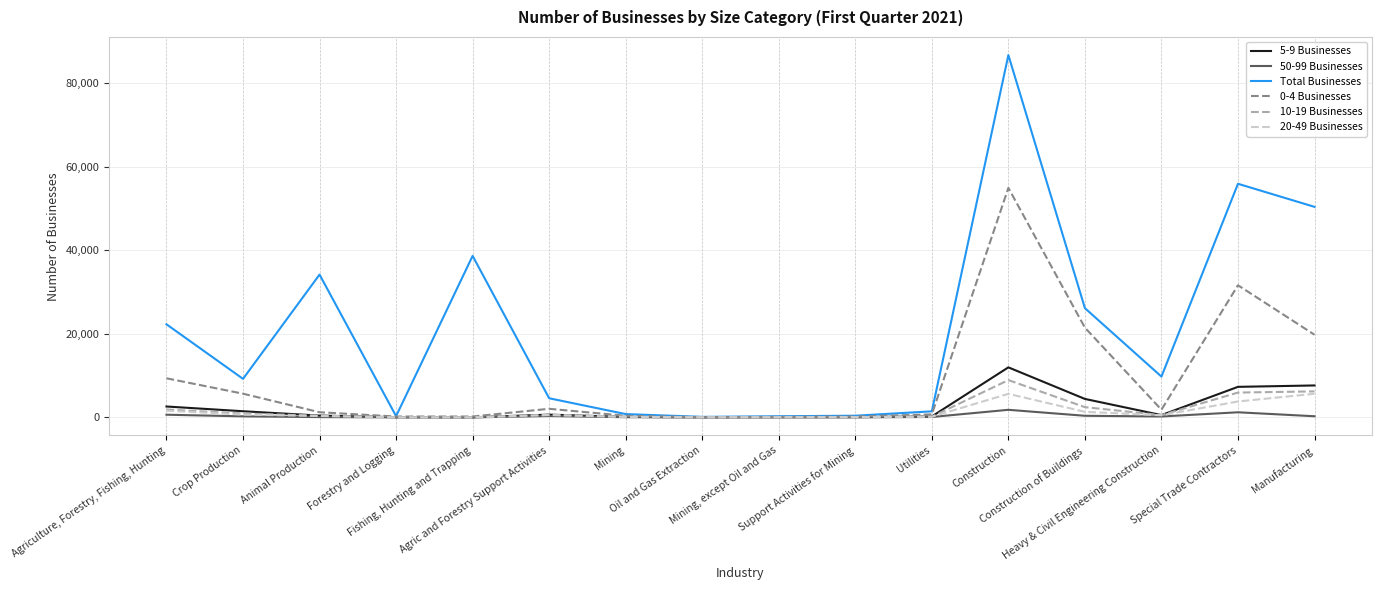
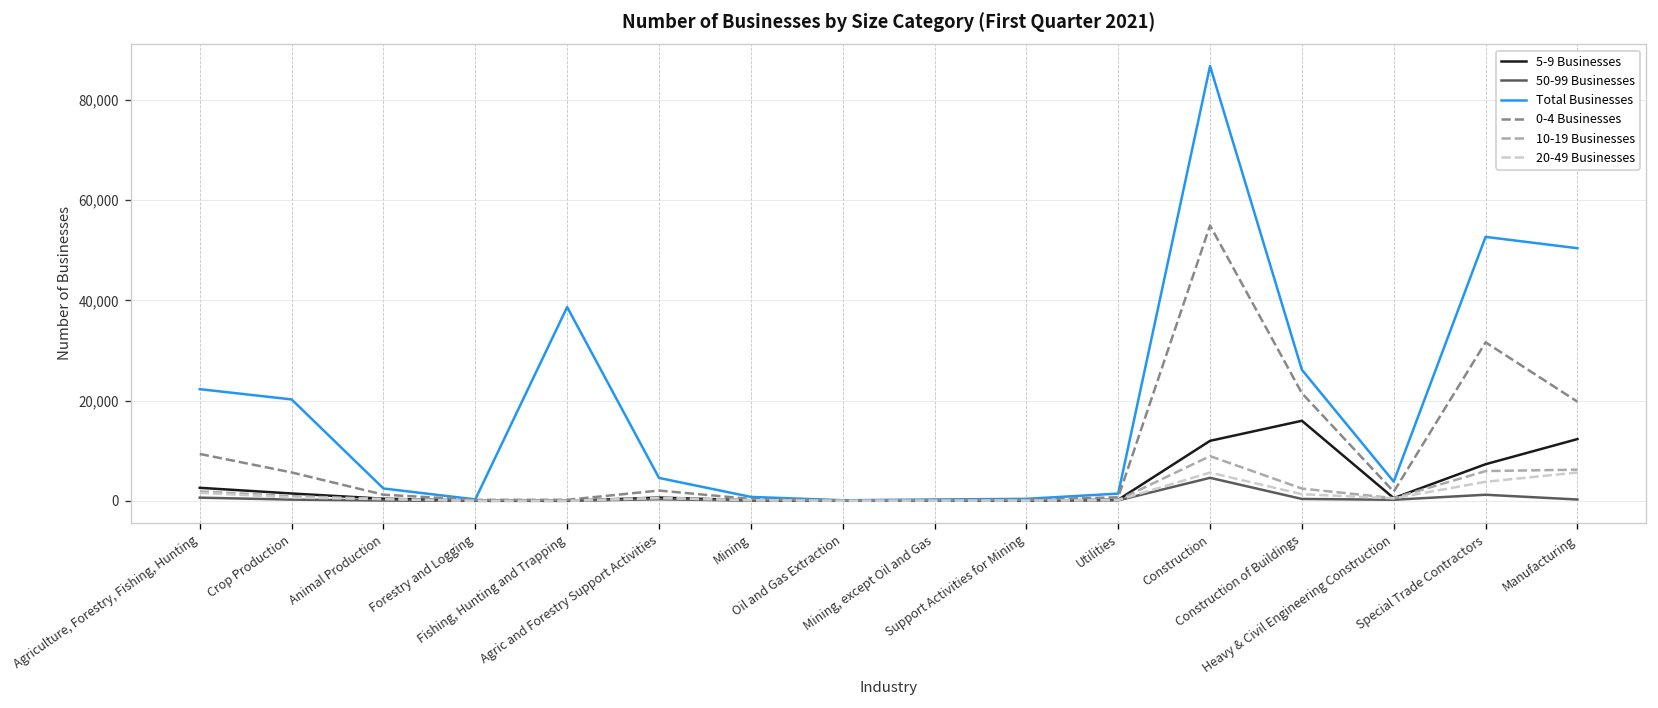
Total Businesses, Crop Production: 9,000 -> 20,000
Total Businesses, Animal Production: 34,000 -> 2,000
50-99 Businesses, Construction: 2,000 -> 5,000
5-9 Businesses, Construction of Buildings: 4,000 -> 16,000
Total Businesses, Heavy & Civil Engineering Construction: 10,000 -> 4,000
Total Businesses, Special Trade Contractors: 56,000 -> 53,000
5-9 Businesses, Manufacturing: 8,000 -> 12,000
